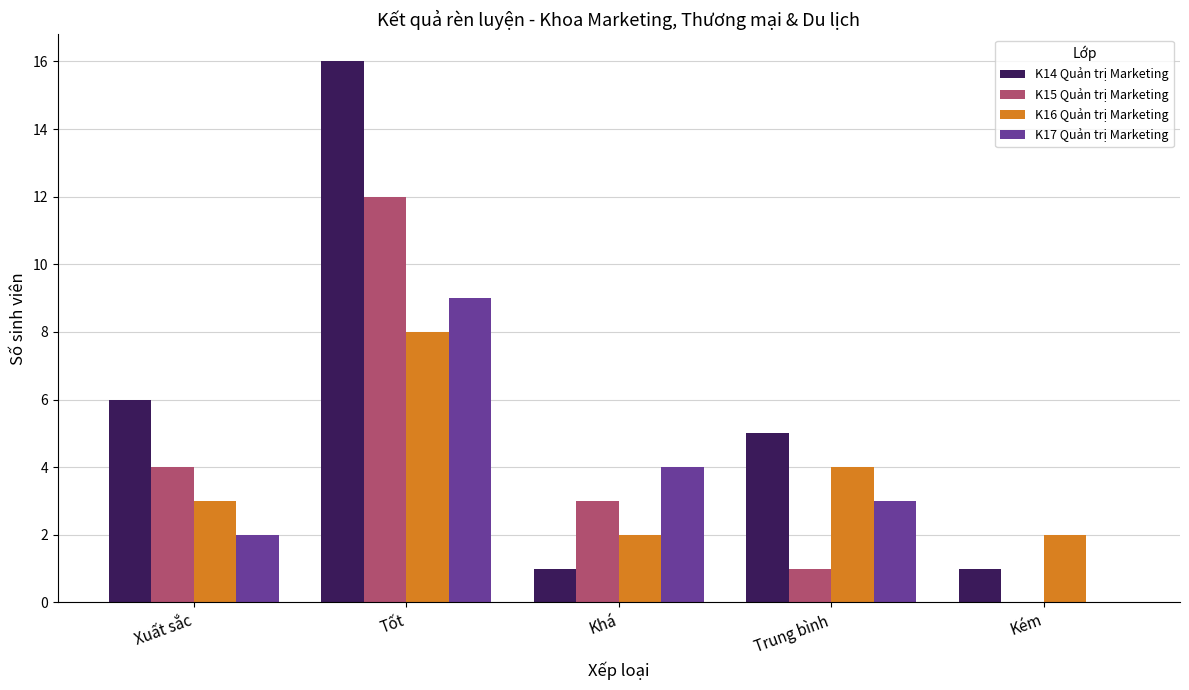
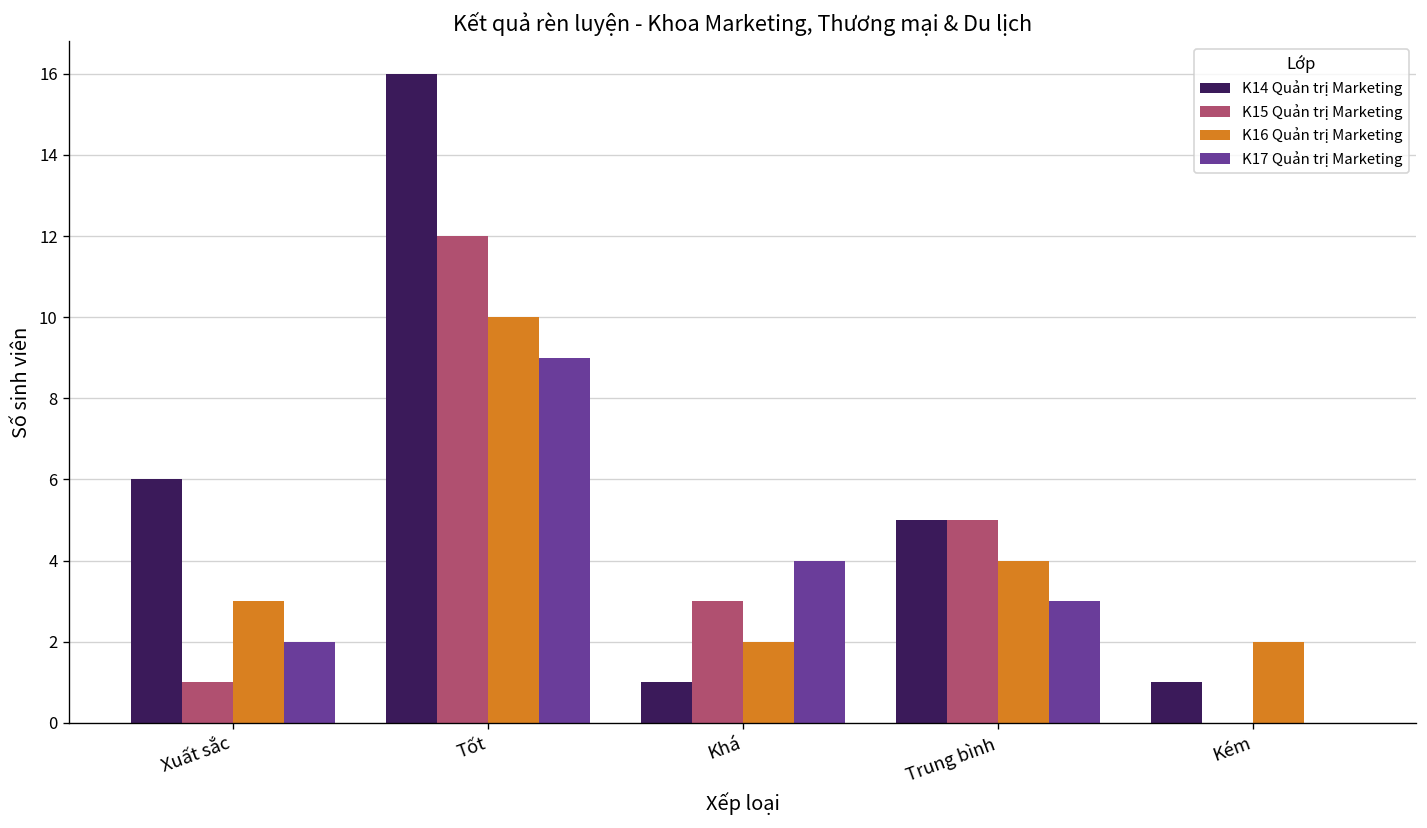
K15 Quản trị Marketing, Xuất sắc: 4 -> 1
K16 Quản trị Marketing, Tốt: 8 -> 10
K15 Quản trị Marketing, Trung bình: 1 -> 5
